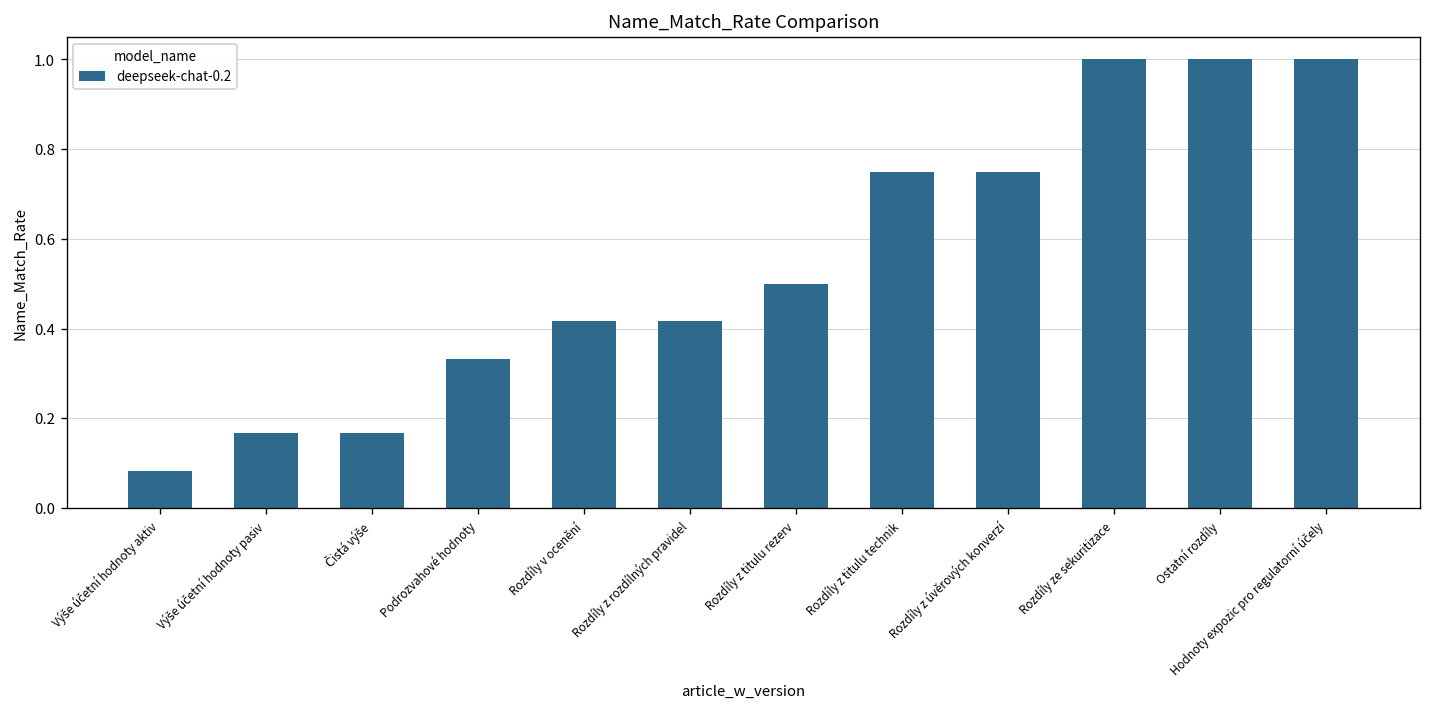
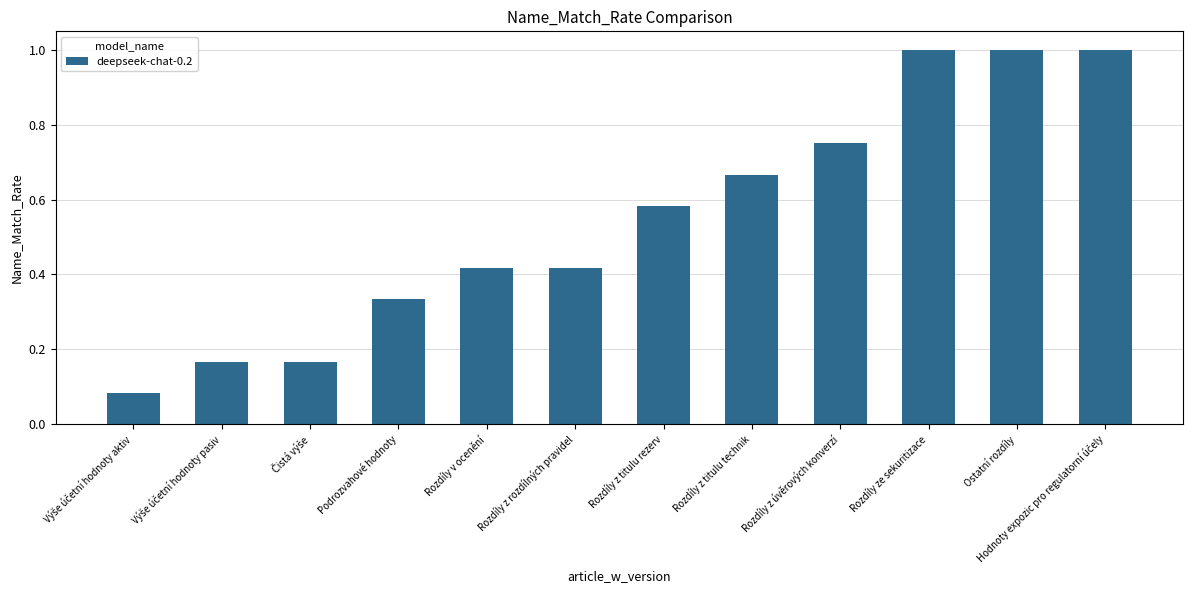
Rozdíly z titulu rezerv: 0.50 -> 0.58
Rozdíly z titulu technik: 0.75 -> 0.67
